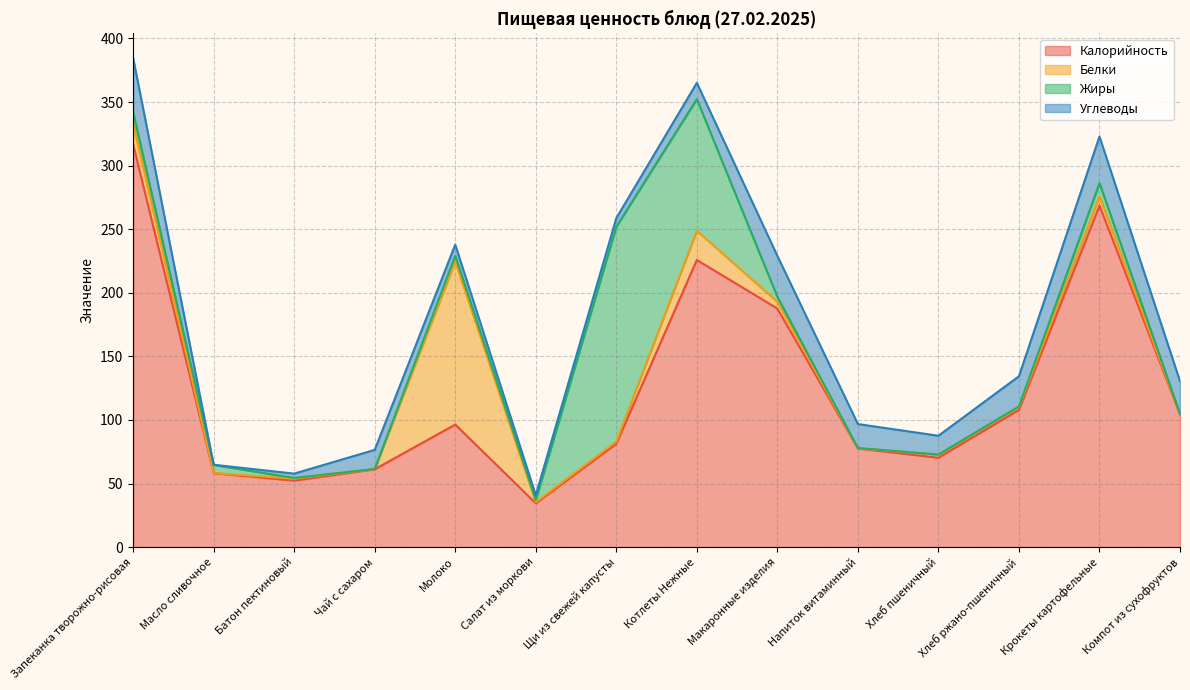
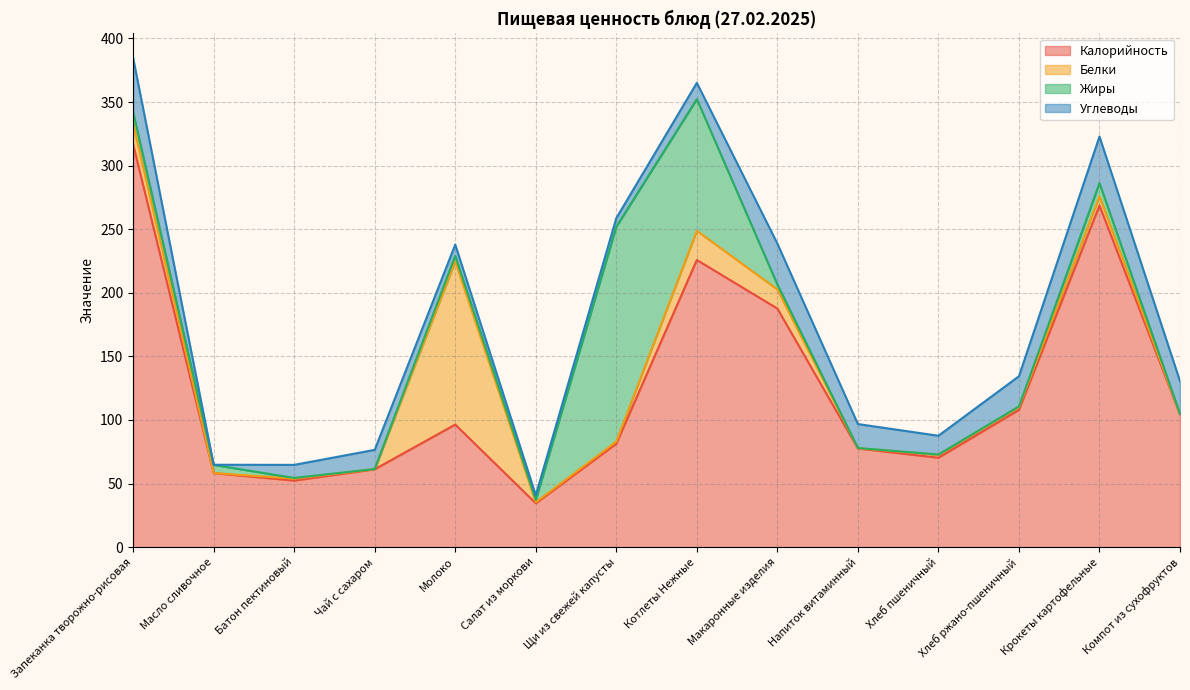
Углеводы, Батон пектиновый: 3 -> 10
Белки, Макаронные изделия: 5 -> 15
